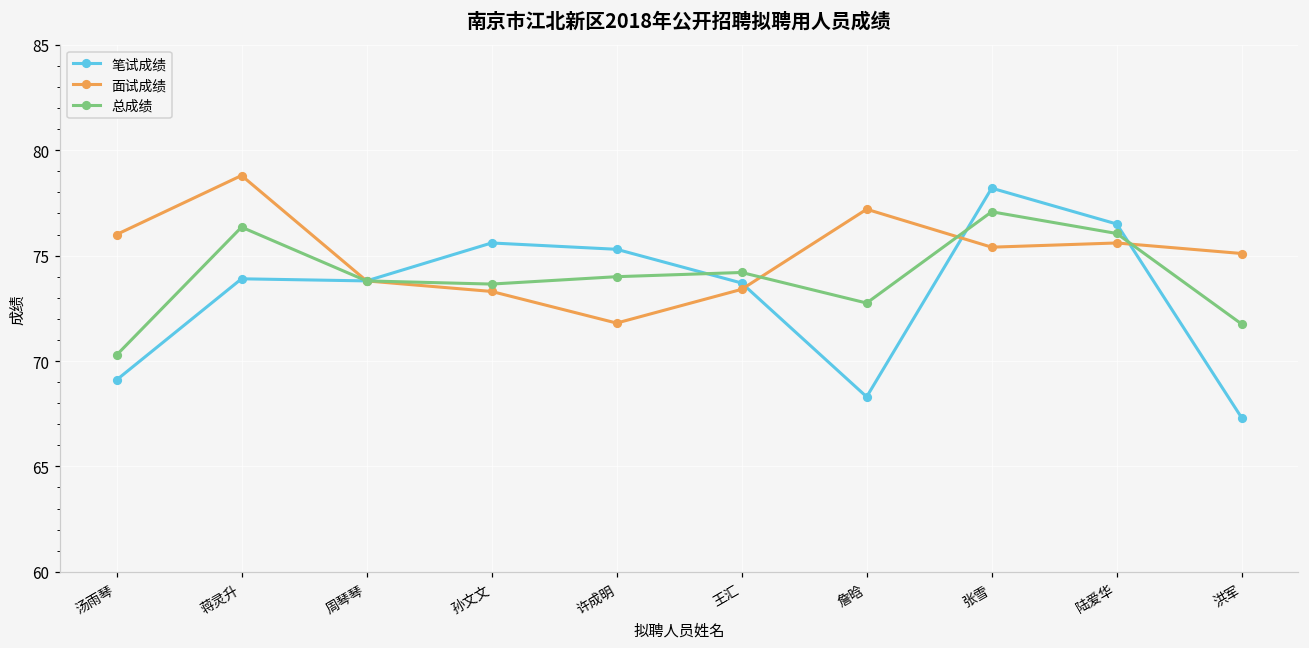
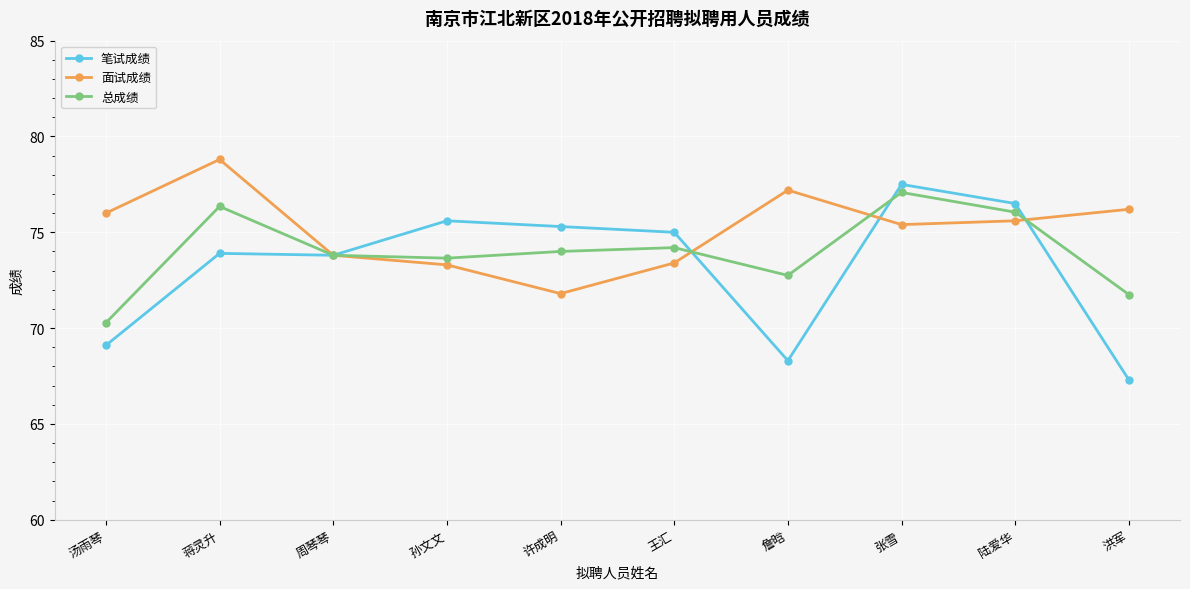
笔试成绩, 王汇: 73.7 -> 75.0
笔试成绩, 张雪: 78.2 -> 77.5
面试成绩, 洪军: 75.1 -> 76.2
